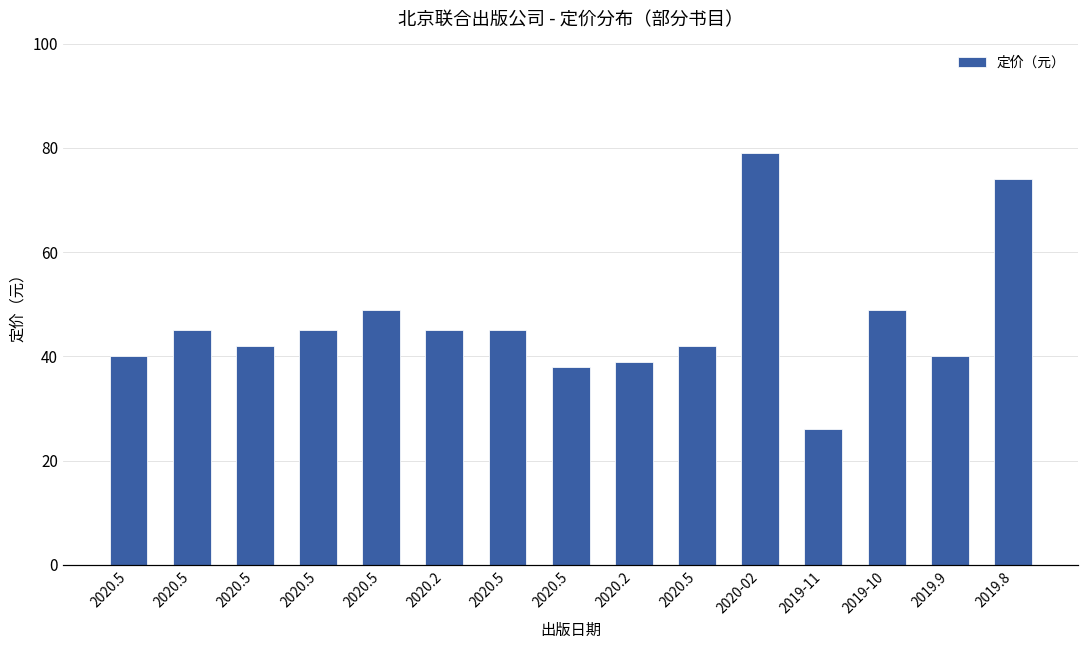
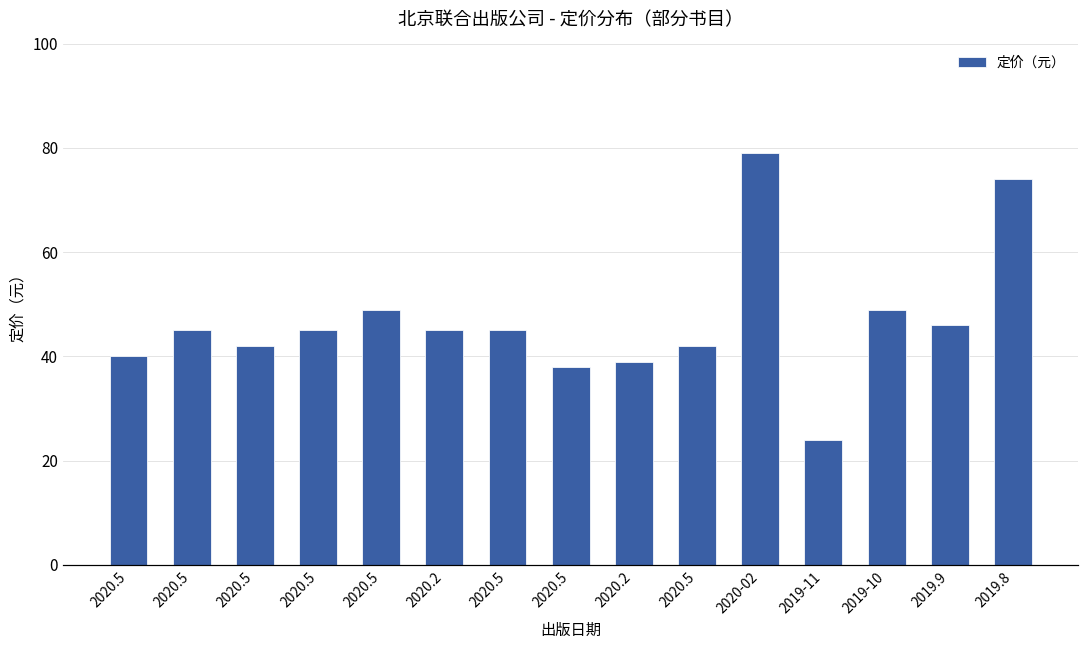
2019-11: 26 -> 24
2019.9: 40 -> 46
